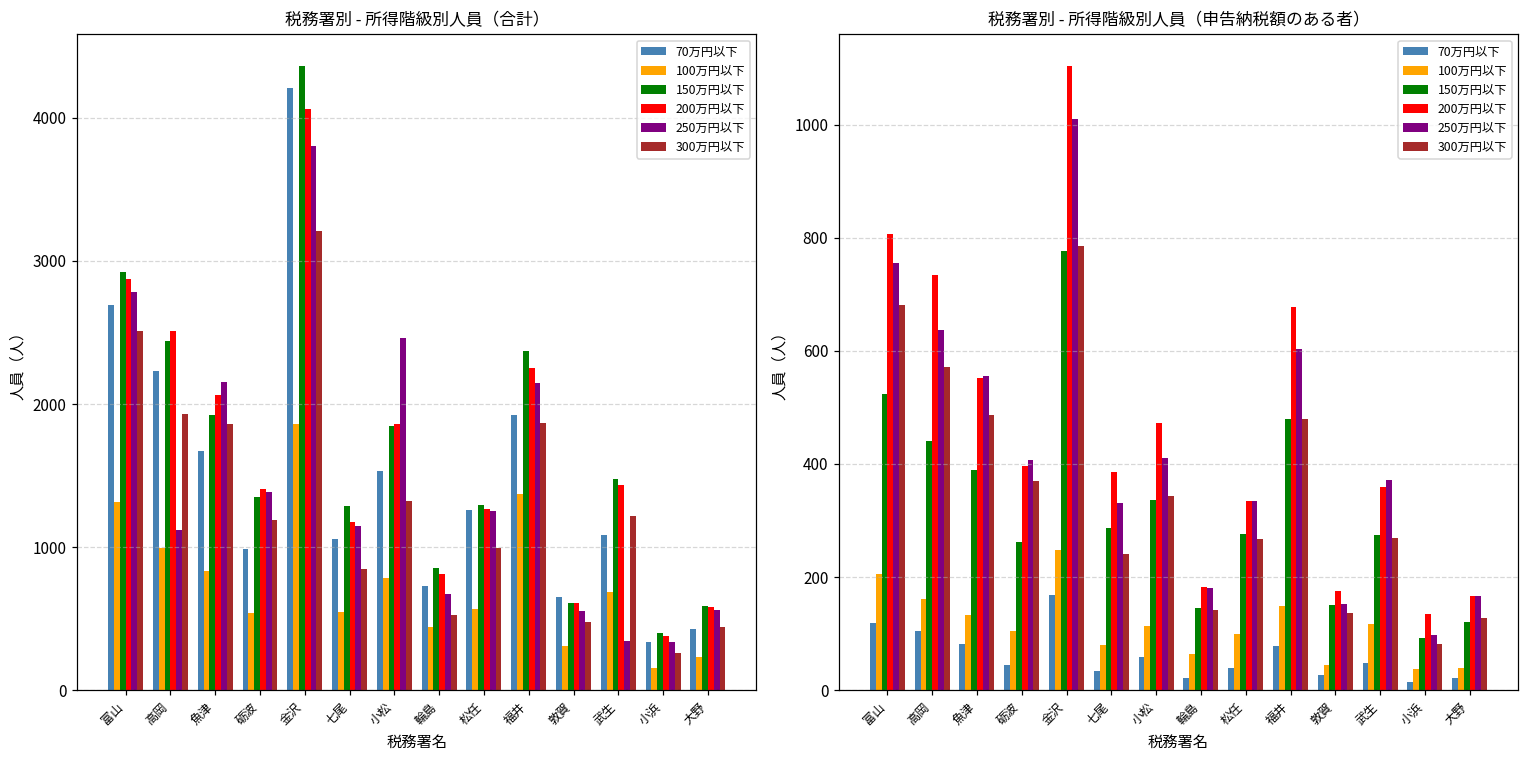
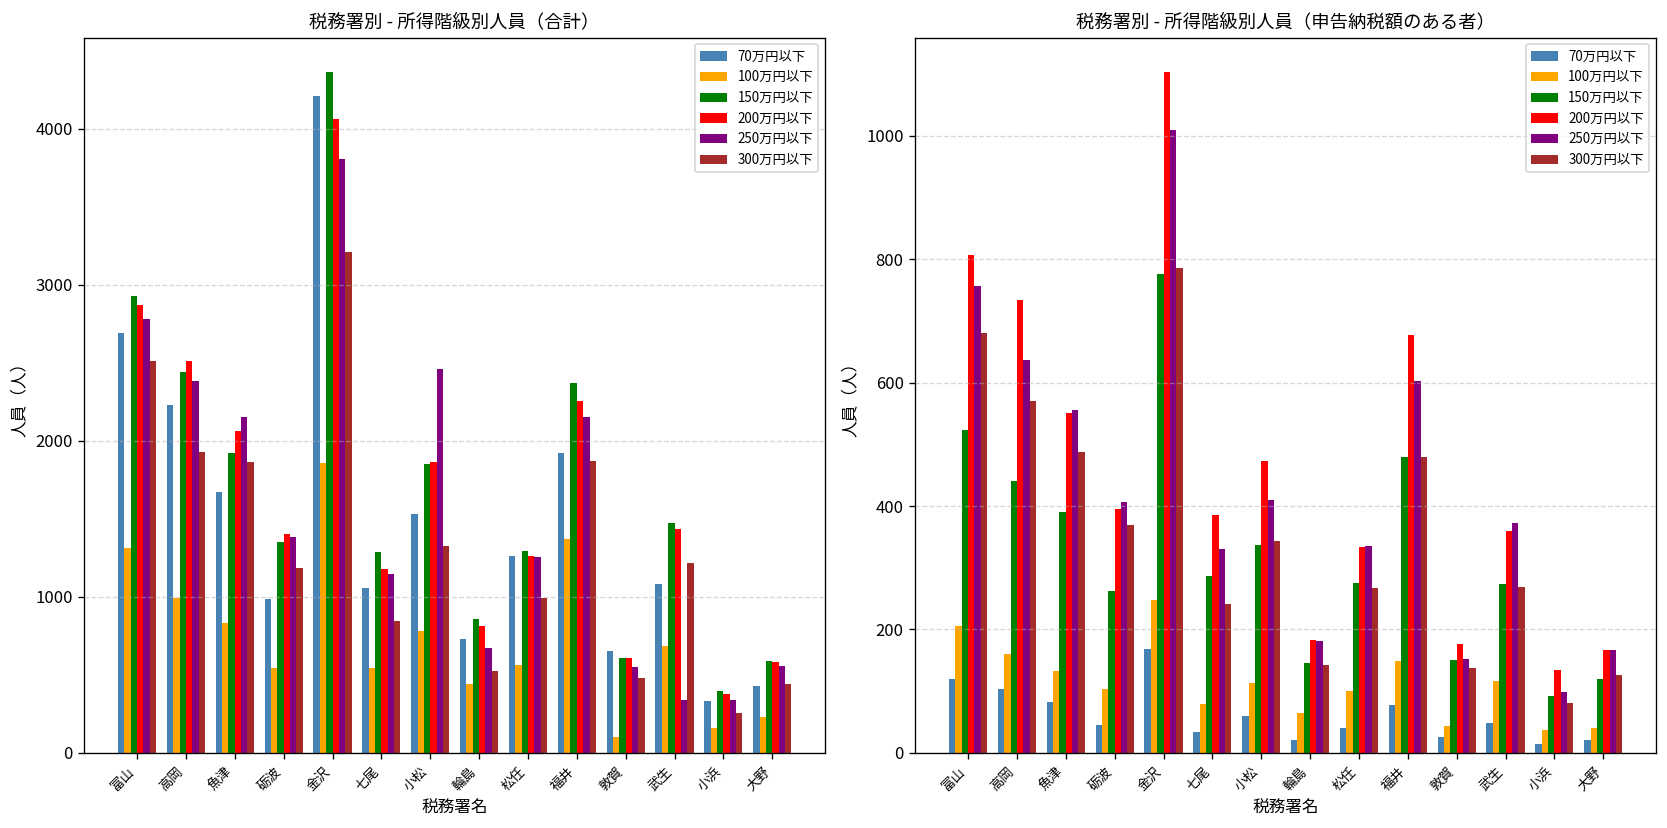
税務署別 - 所得階級別人員（合計）, 250万円以下, 高岡: 1120 -> 2380
税務署別 - 所得階級別人員（合計）, 100万円以下, 敦賀: 310 -> 100
